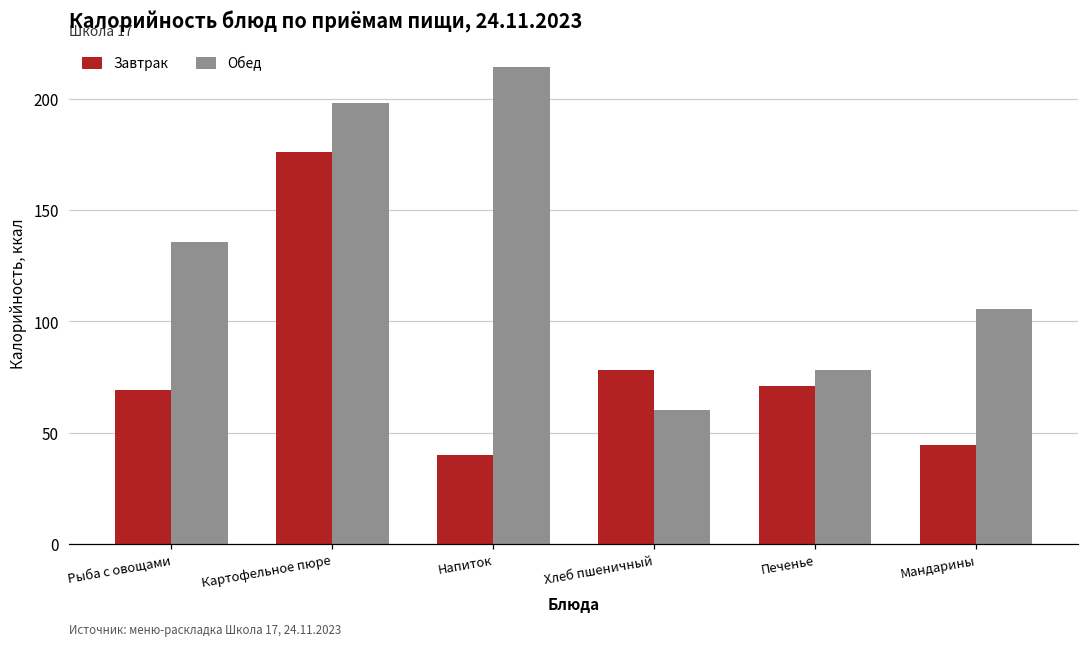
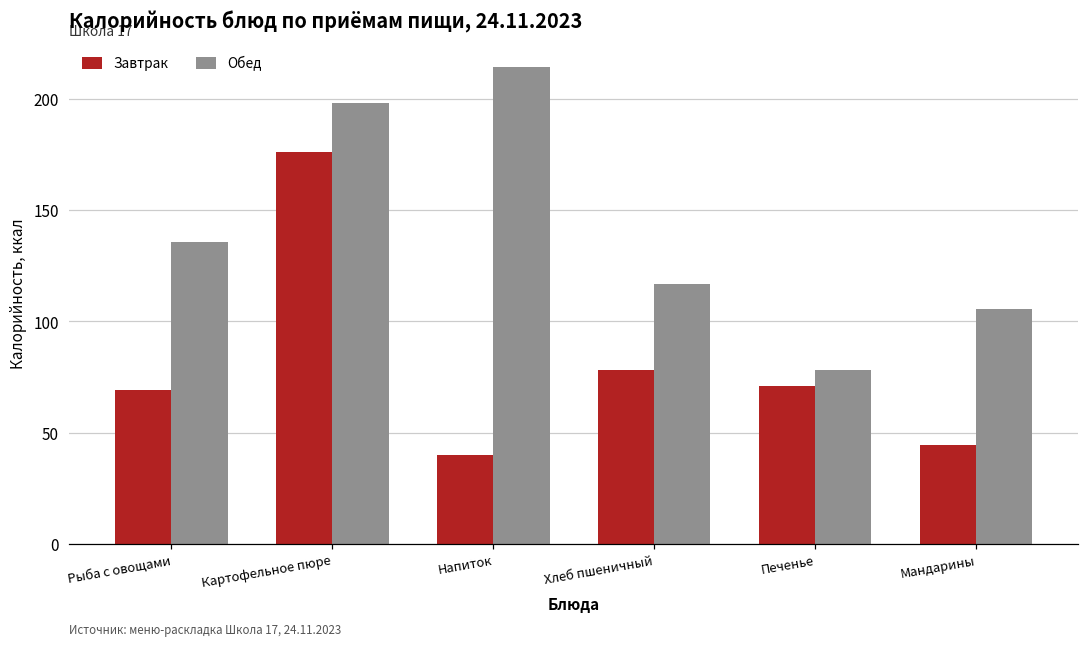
Обед, Хлеб пшеничный: 60 -> 117
